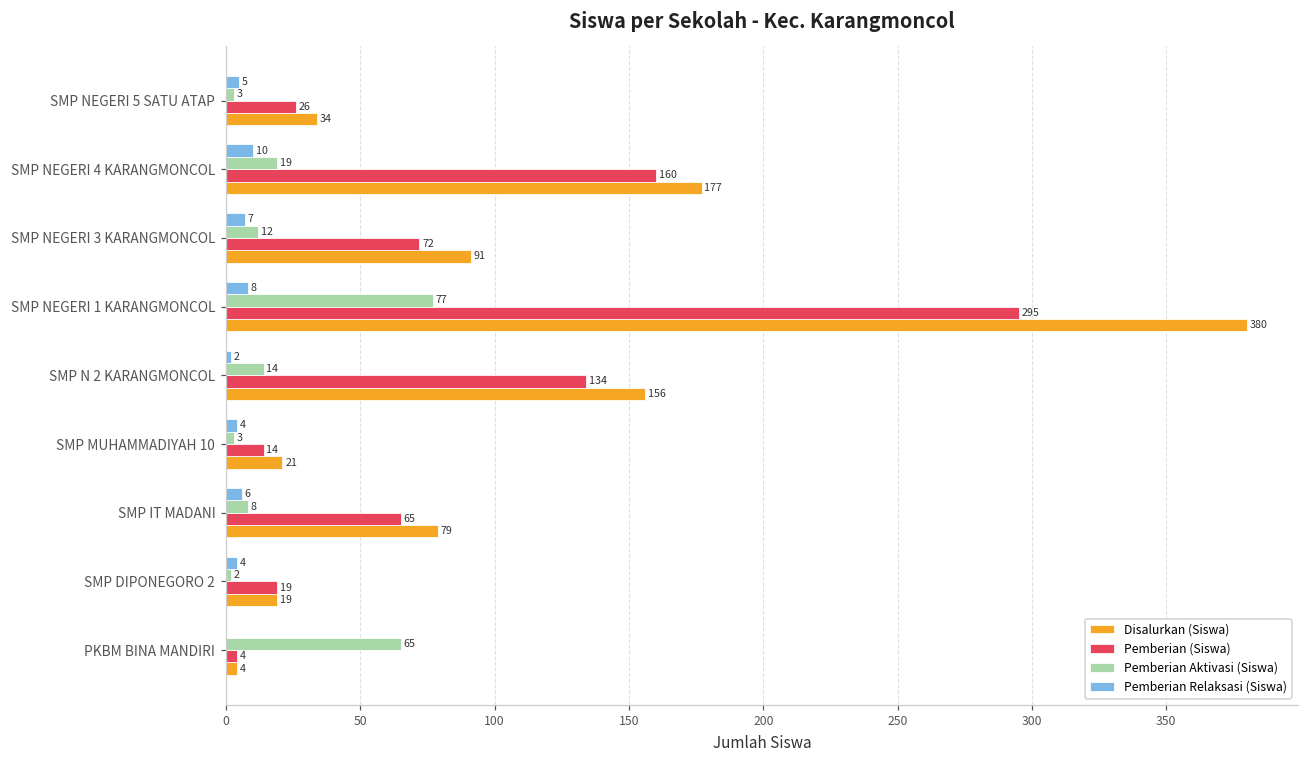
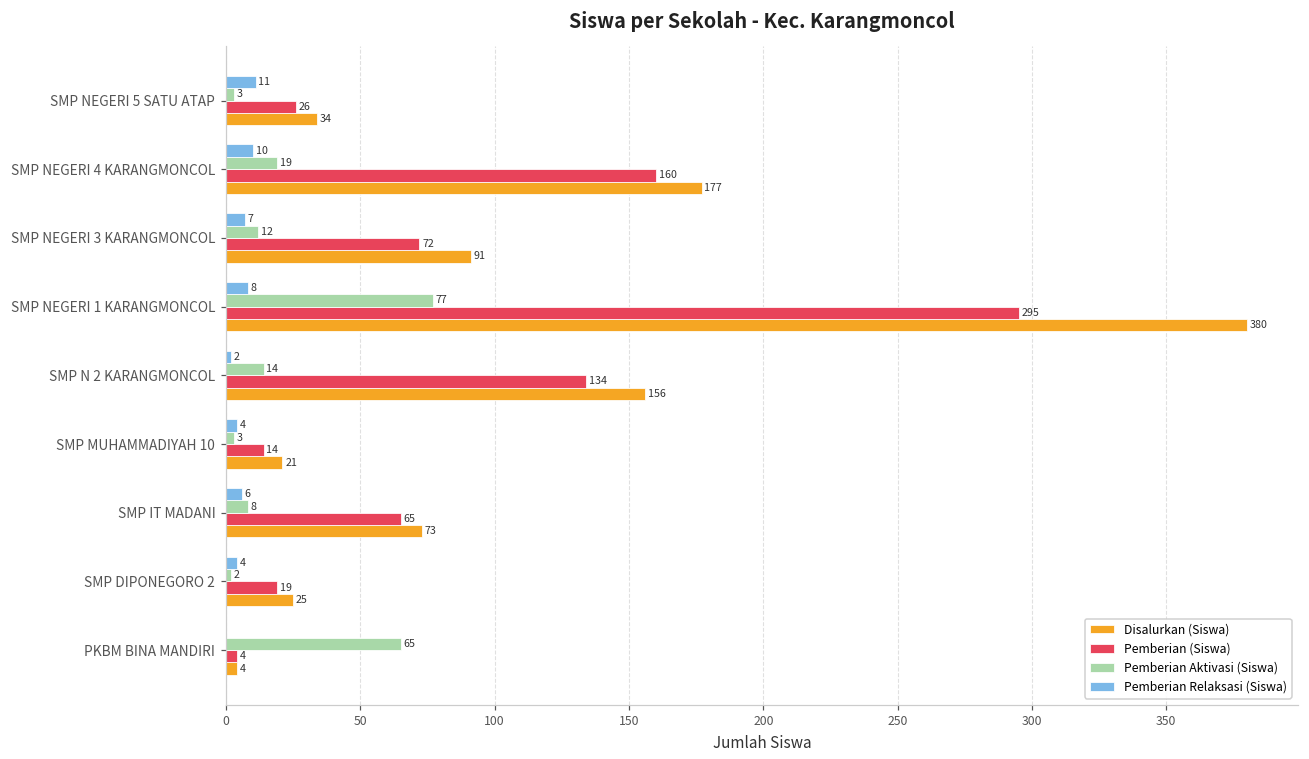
Pemberian Relaksasi (Siswa), SMP NEGERI 5 SATU ATAP: 5 -> 11
Disalurkan (Siswa), SMP IT MADANI: 79 -> 73
Disalurkan (Siswa), SMP DIPONEGORO 2: 19 -> 25
